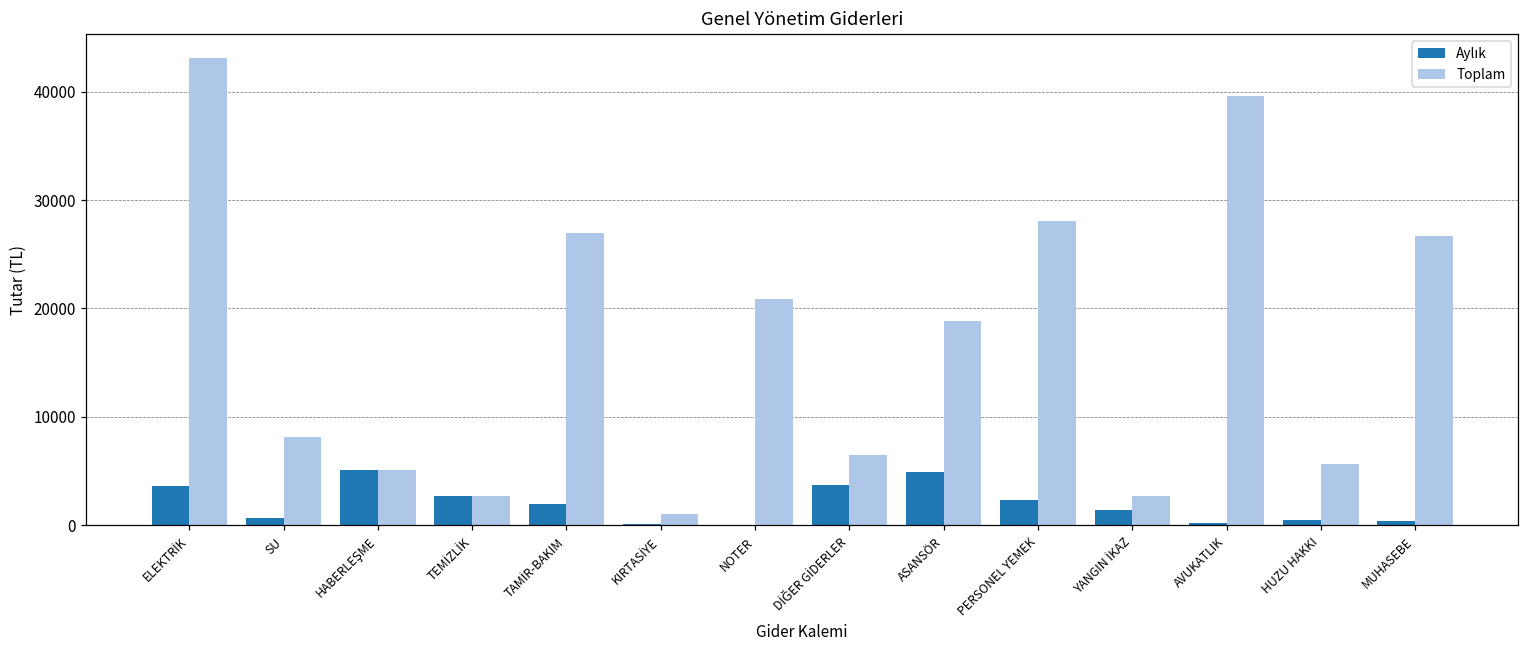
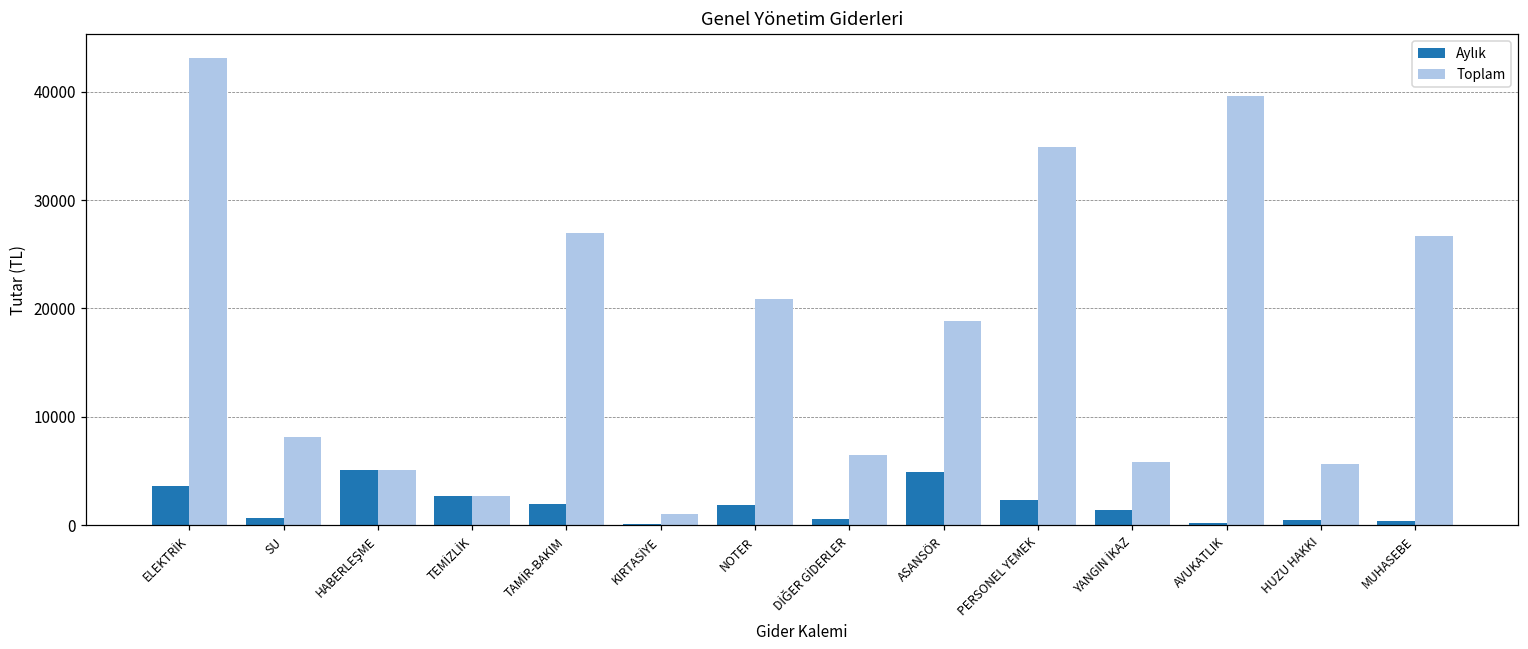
Aylık, NOTER: 0 -> 2000
Aylık, DİĞER GİDERLER: 4000 -> 1000
Toplam, PERSONEL YEMEK: 28000 -> 35000
Toplam, YANGIN İKAZ: 3000 -> 6000
